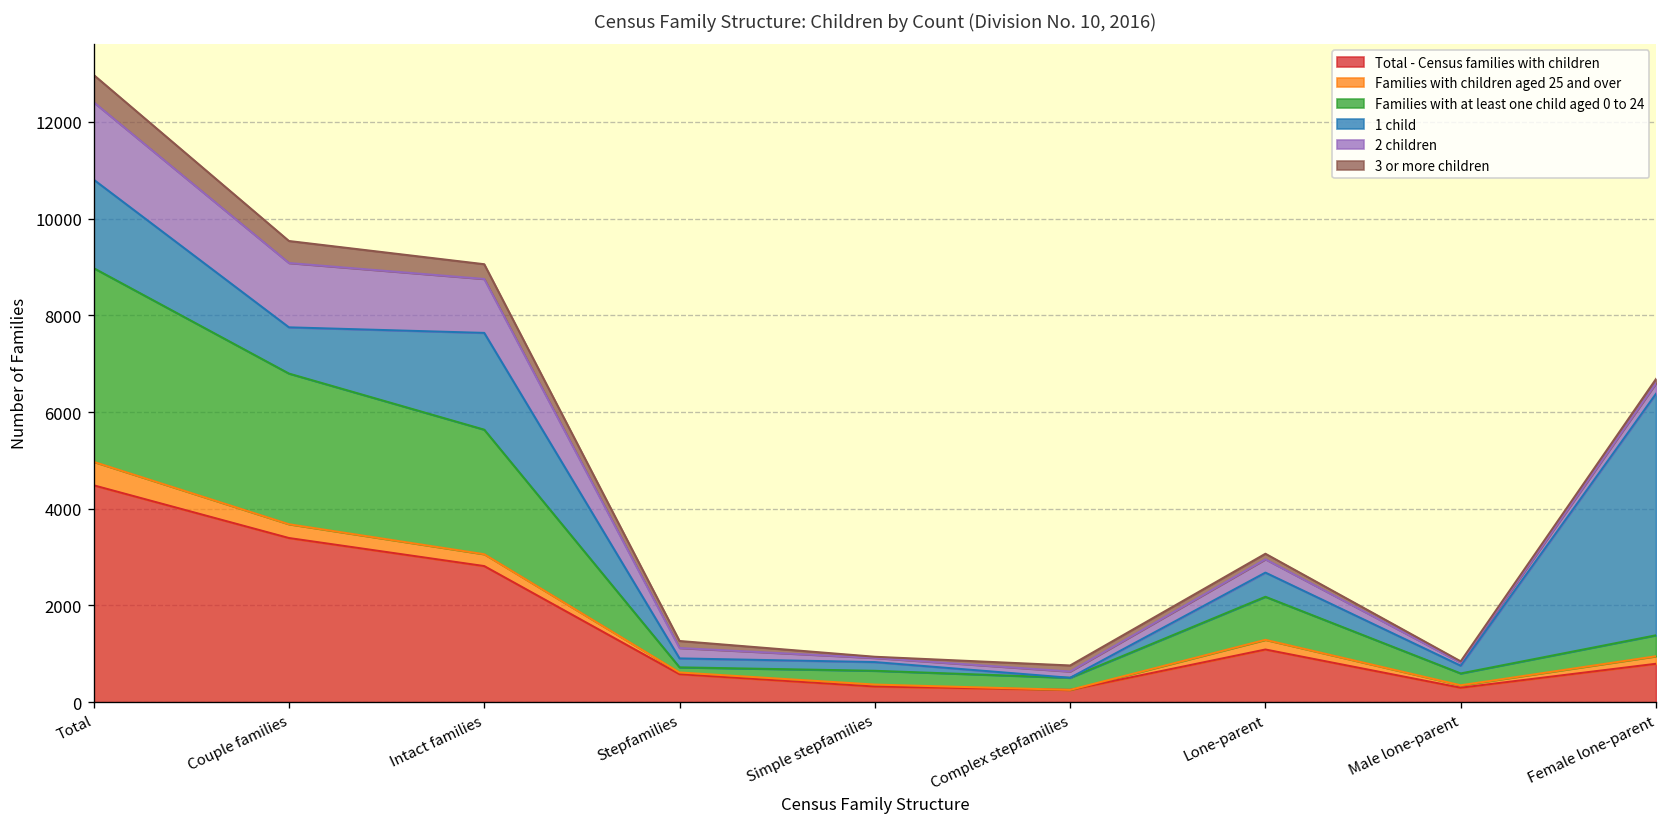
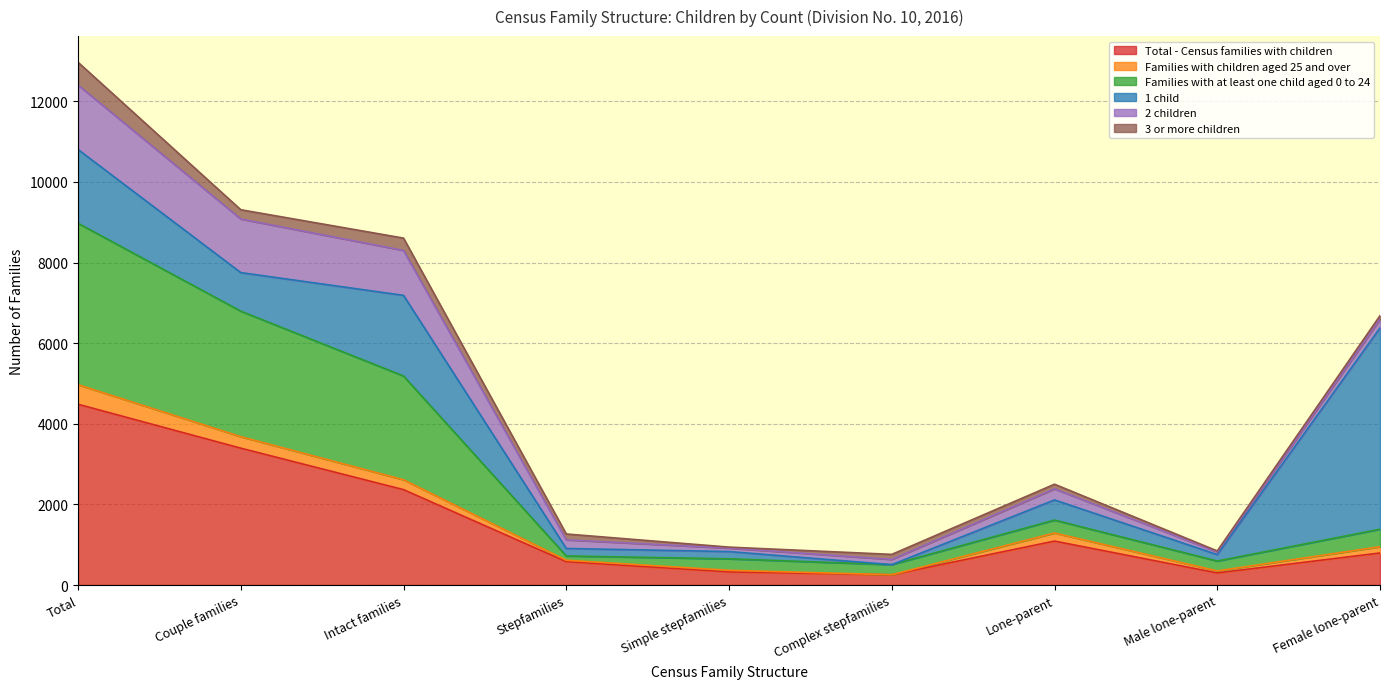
3 or more children, Couple families: 500 -> 200
Total - Census families with children, Intact families: 2800 -> 2400
Families with at least one child aged 0 to 24, Lone-parent: 900 -> 300
